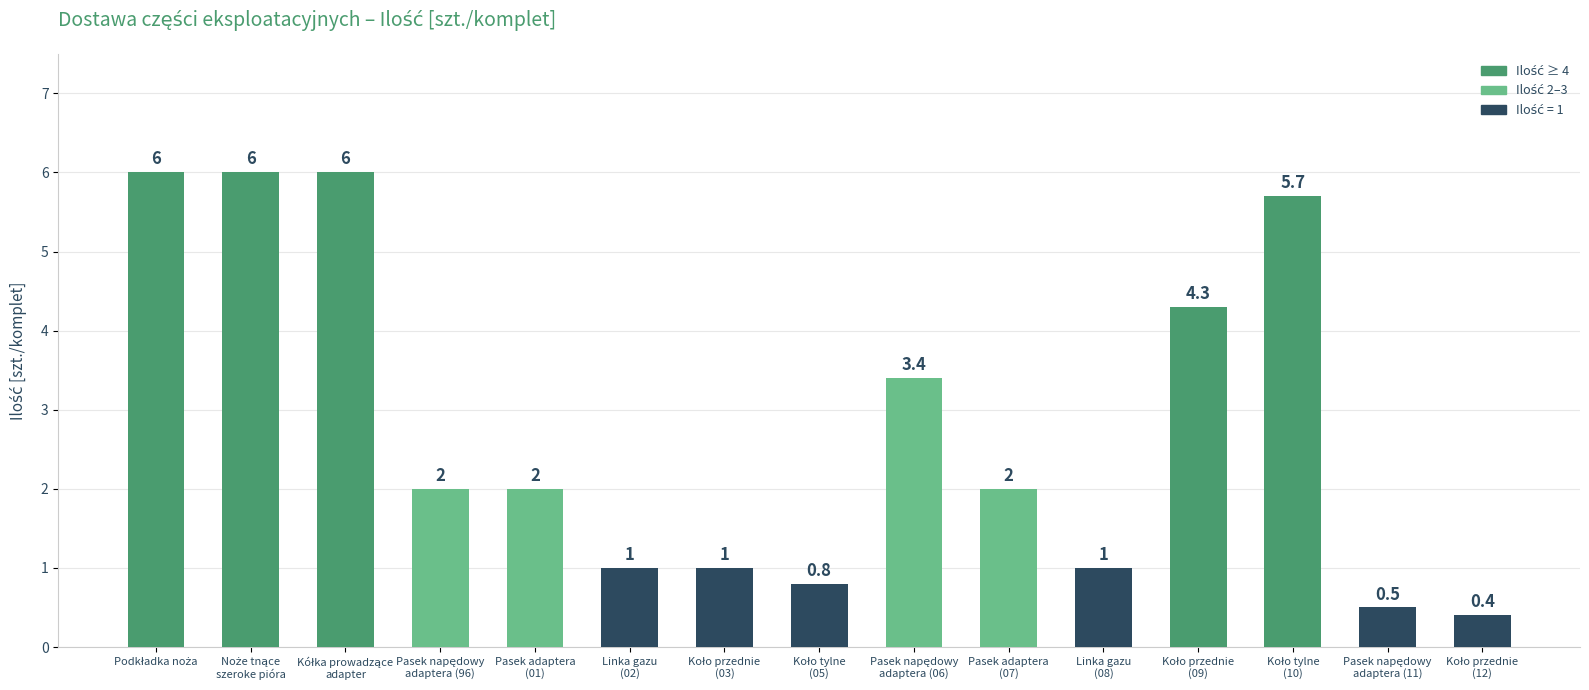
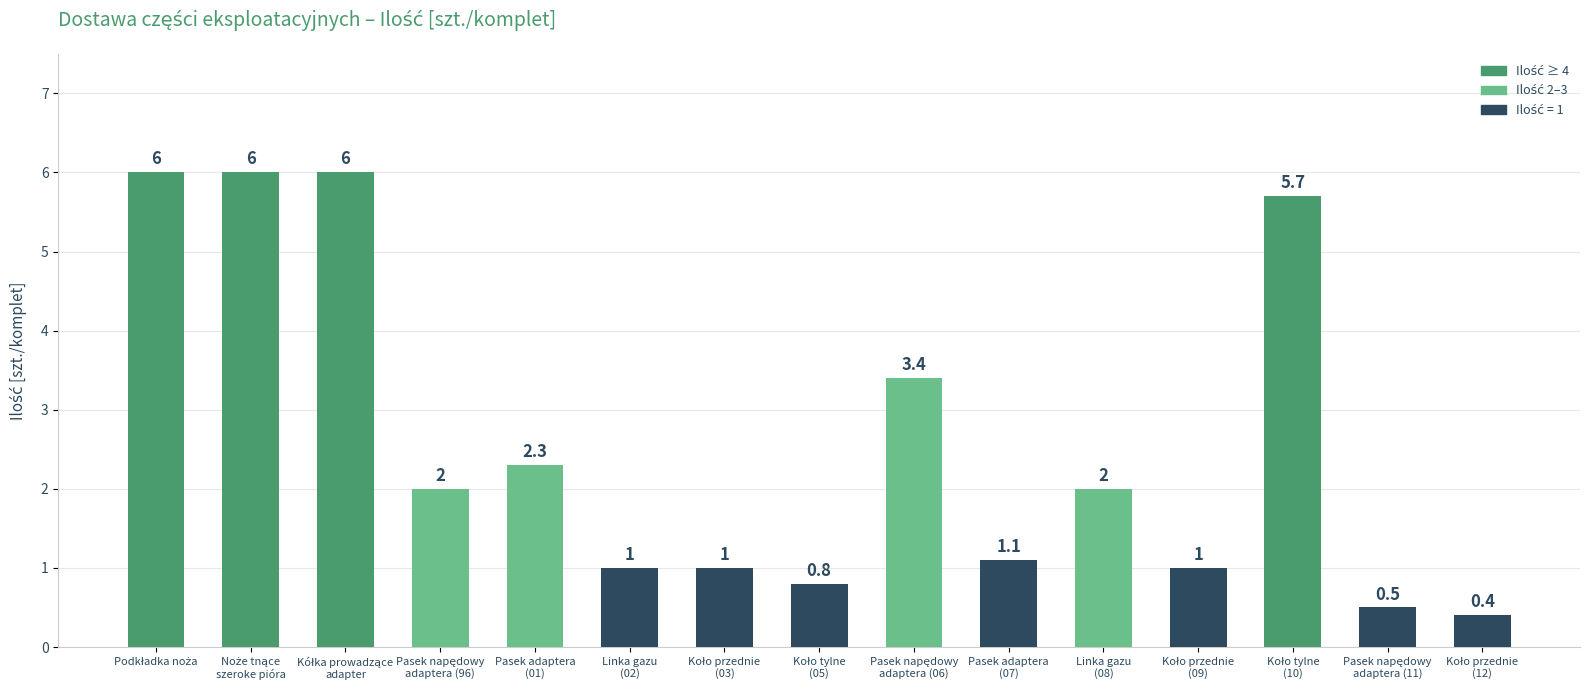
Pasek adaptera (01): 2 -> 2.3
Pasek adaptera (07): 2 -> 1.1
Linka gazu (08): 1 -> 2
Koło przednie (09): 4.3 -> 1
